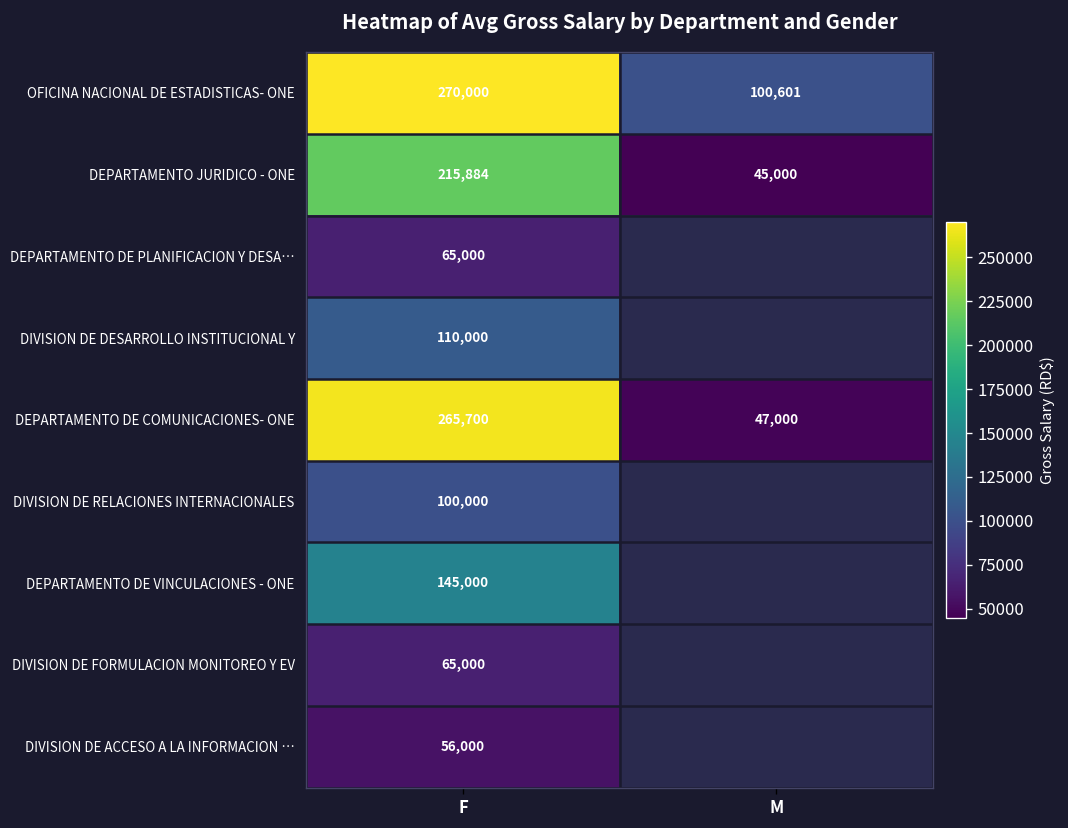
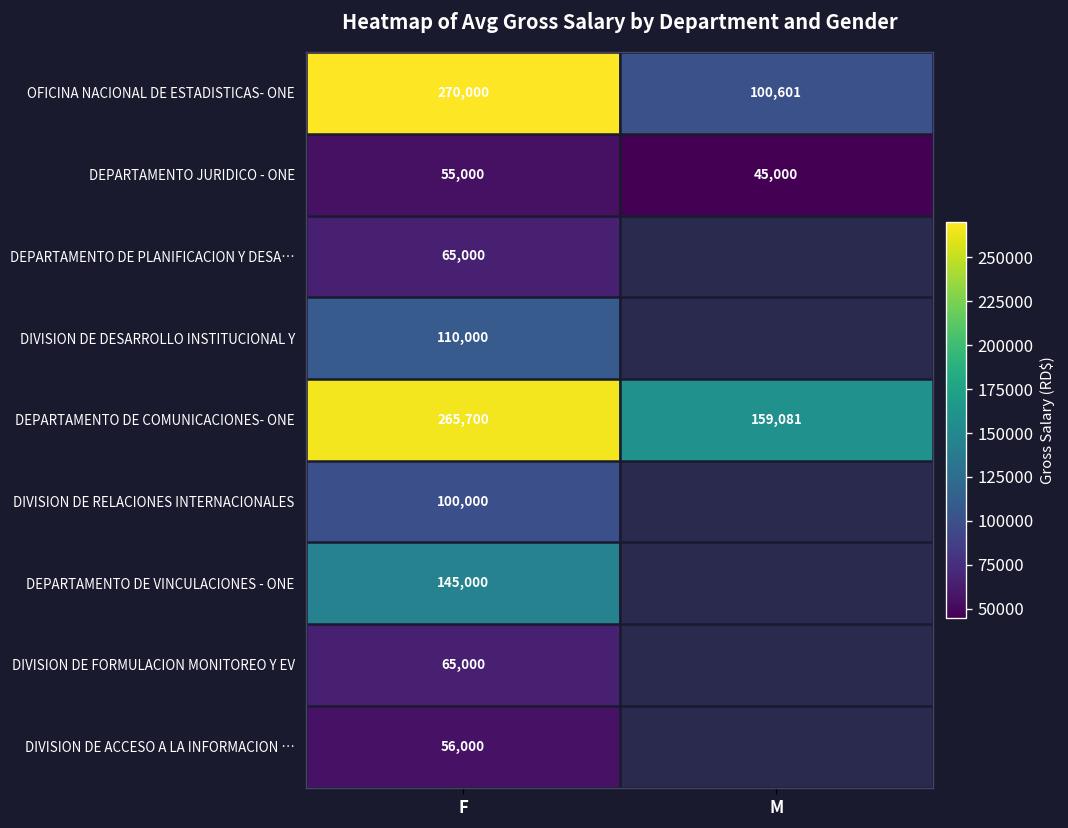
DEPARTAMENTO JURIDICO - ONE, F: 215,884 -> 55,000
DEPARTAMENTO DE COMUNICACIONES- ONE, M: 47,000 -> 159,081
